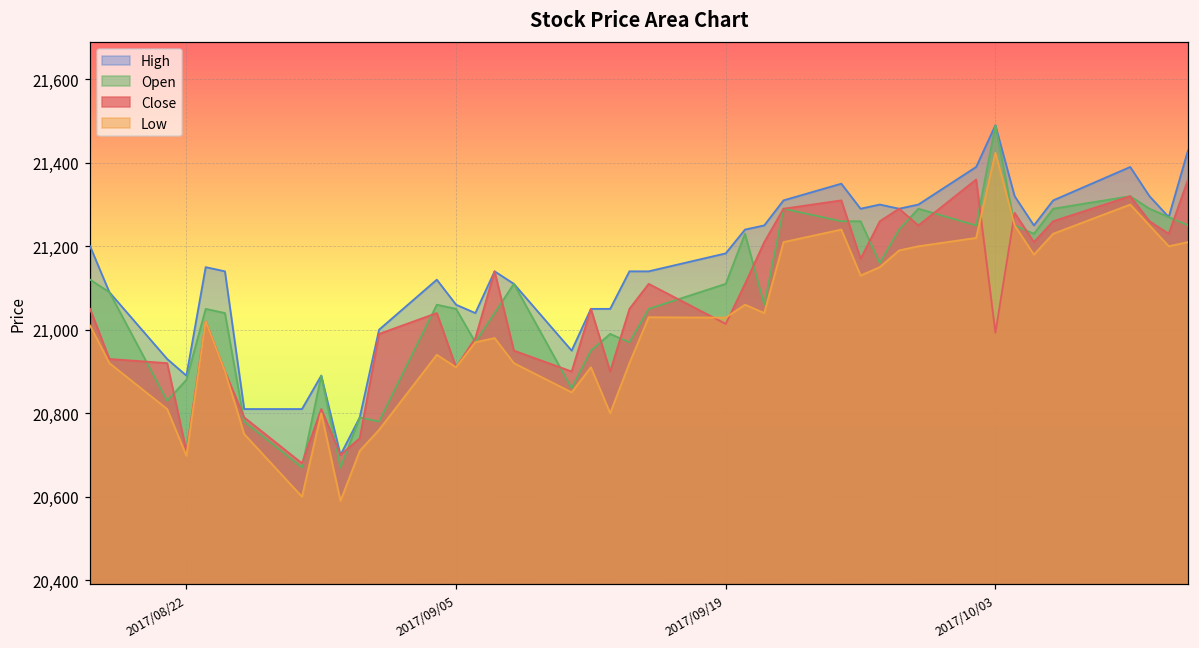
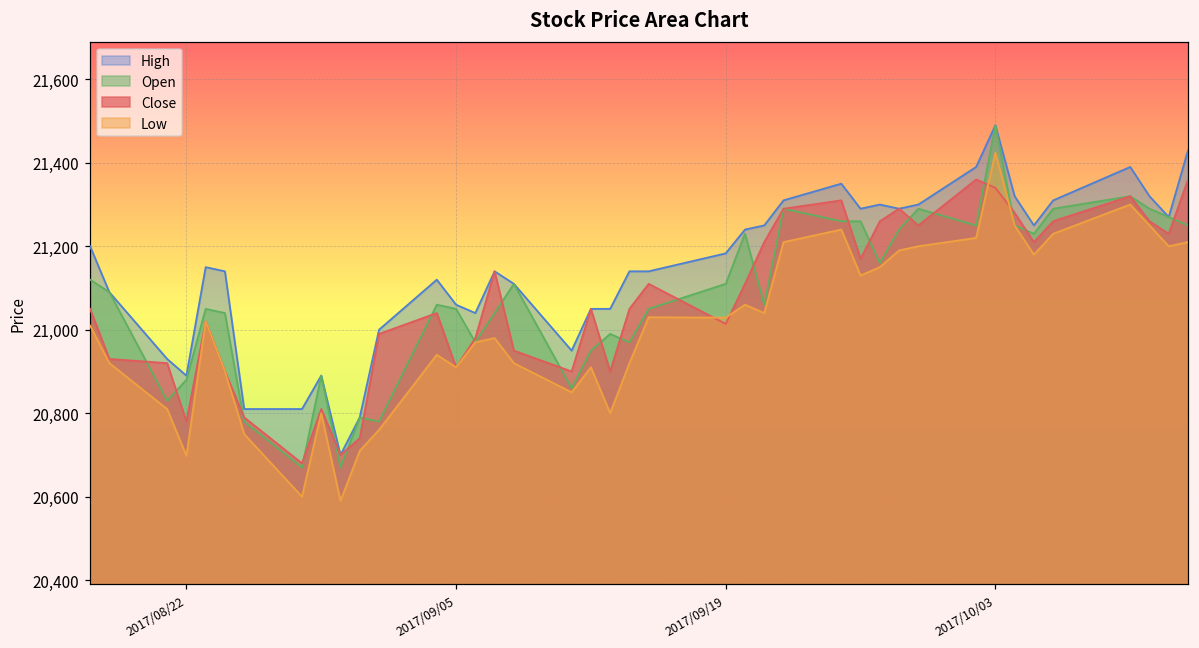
Close, 2017/08/22: 20,710 -> 20,780
Close, 2017/10/03: 20,990 -> 21,340
